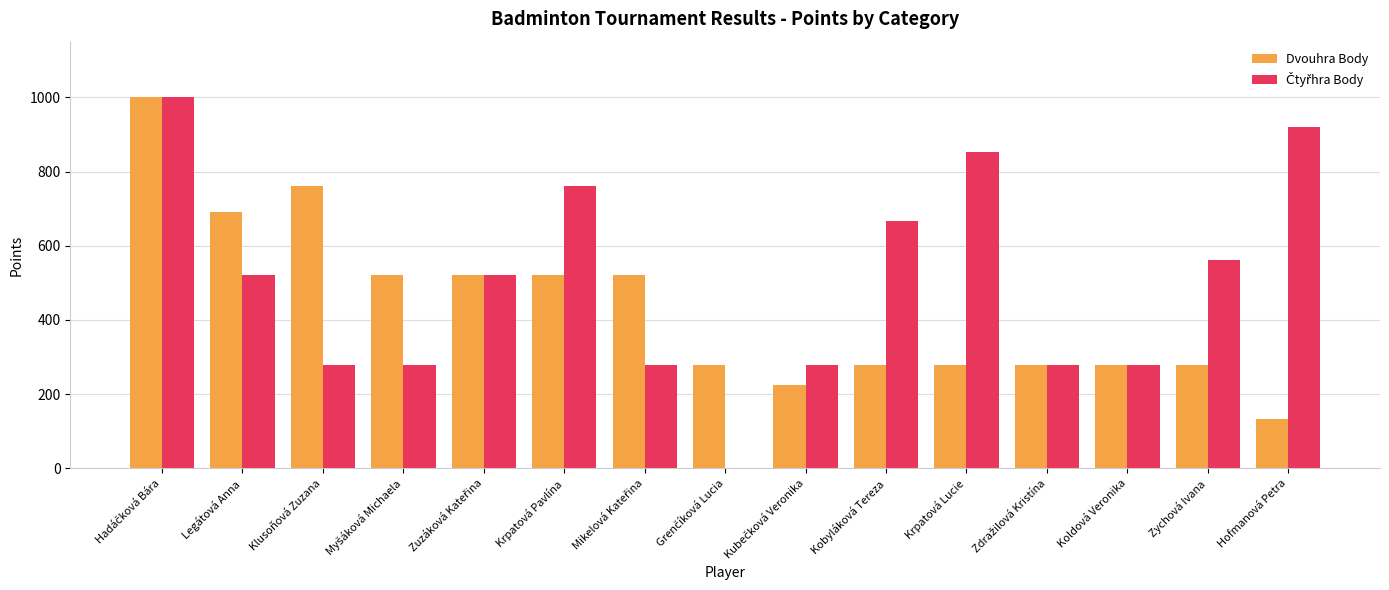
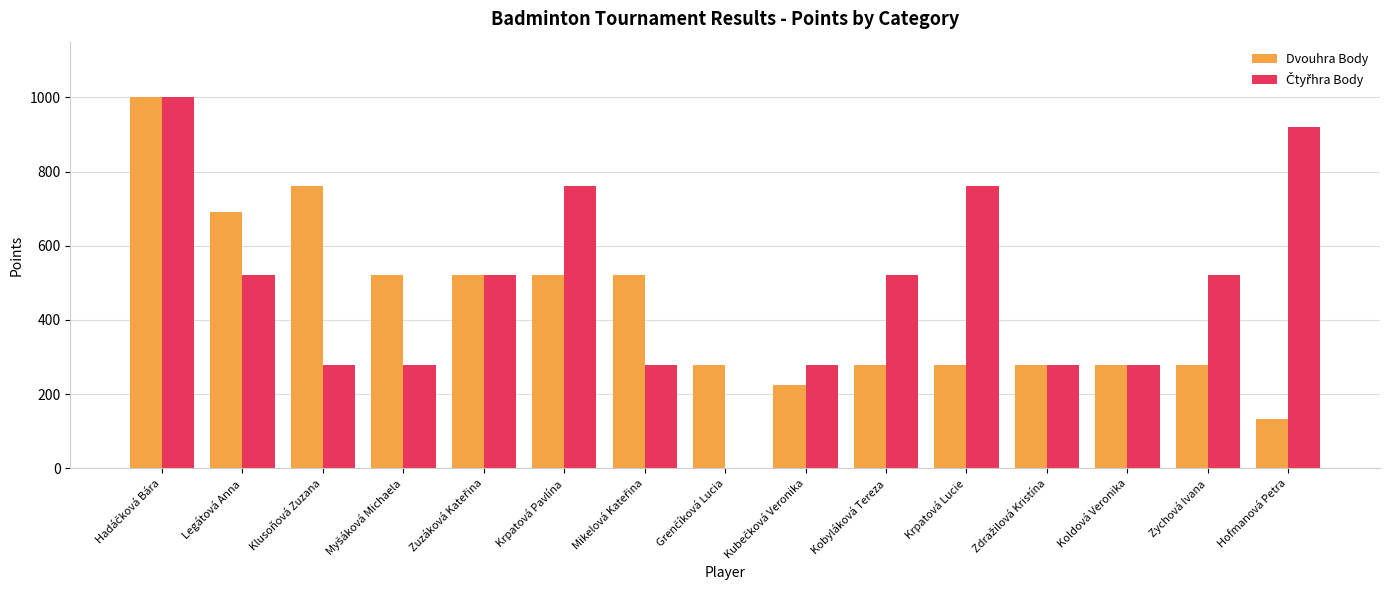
Čtyřhra Body, Kobyláková Tereza: 670 -> 520
Čtyřhra Body, Krpatová Lucie: 850 -> 760
Čtyřhra Body, Zychová Ivana: 560 -> 520
